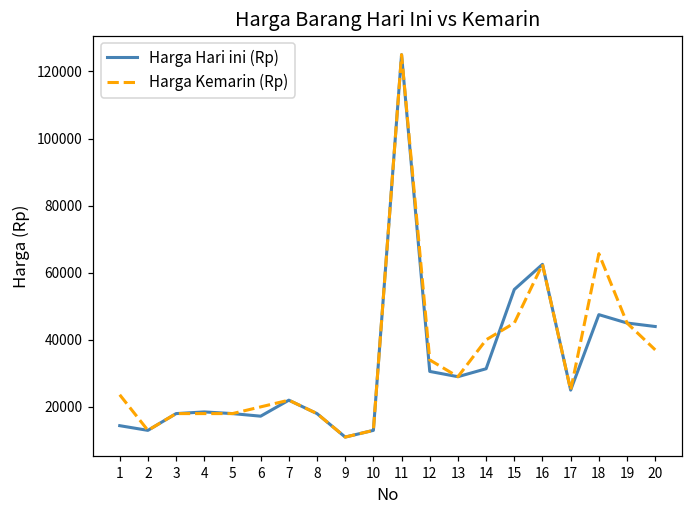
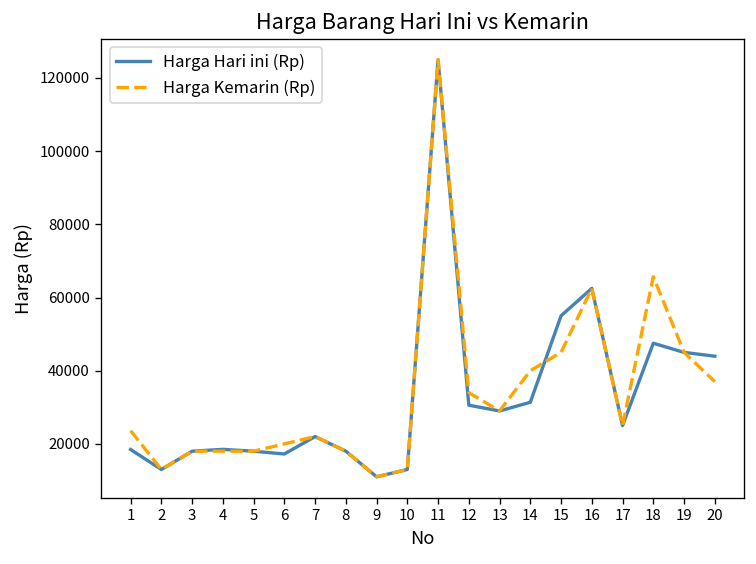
Harga Hari ini (Rp), 1: 14000 -> 18000
